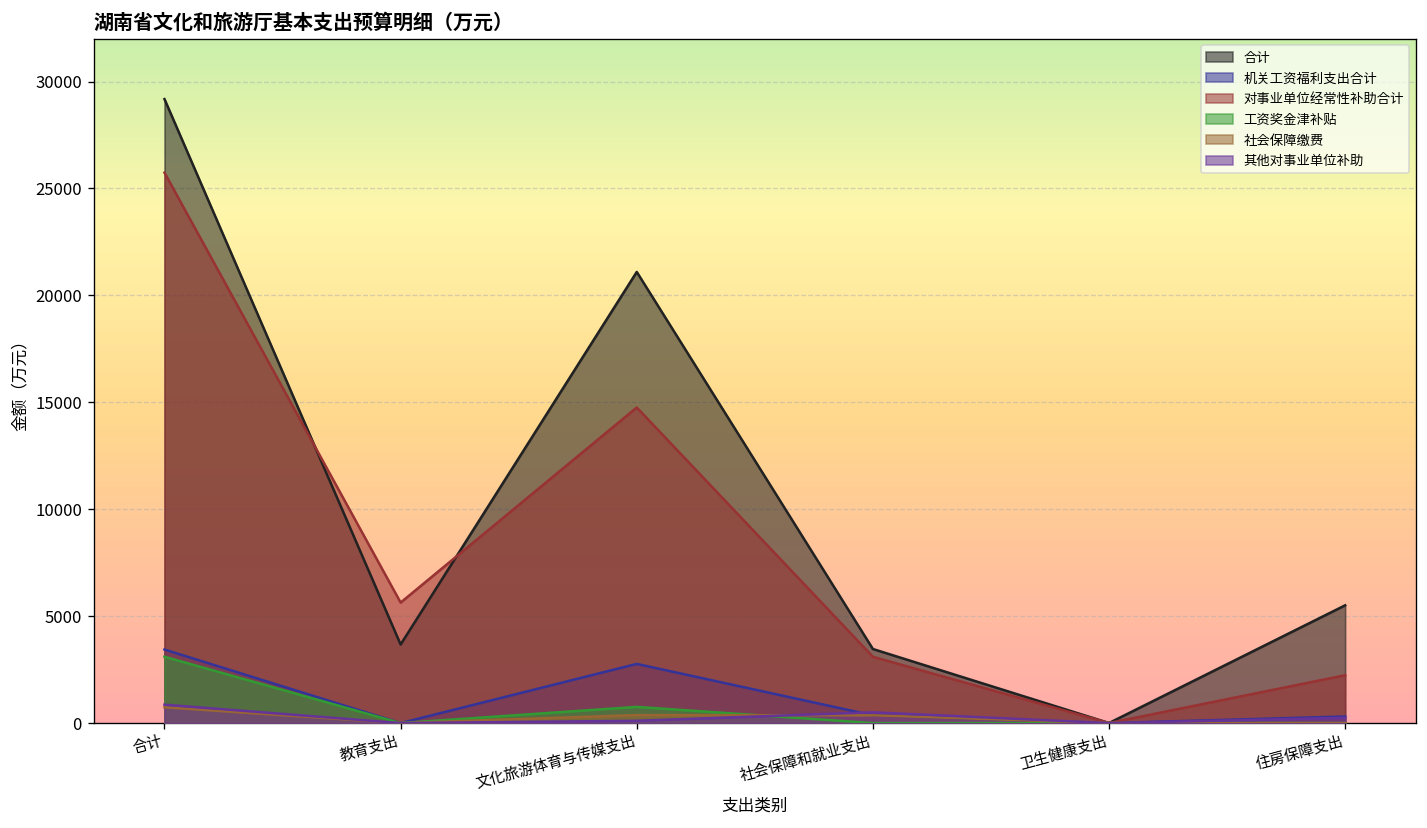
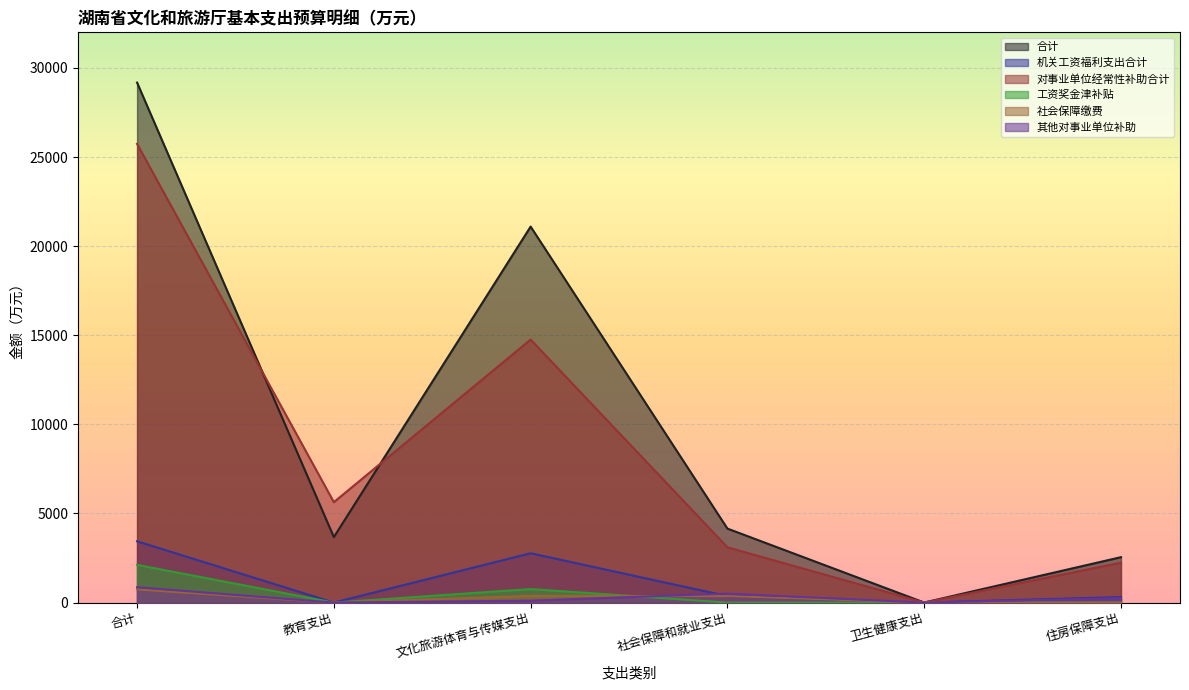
工资奖金津补贴, 合计: 3100 -> 2100
合计, 社会保障和就业支出: 3500 -> 4200
合计, 住房保障支出: 5500 -> 2500
